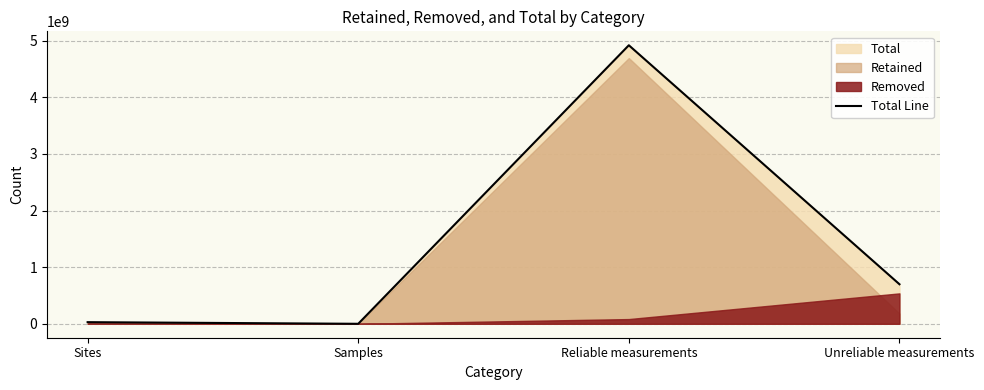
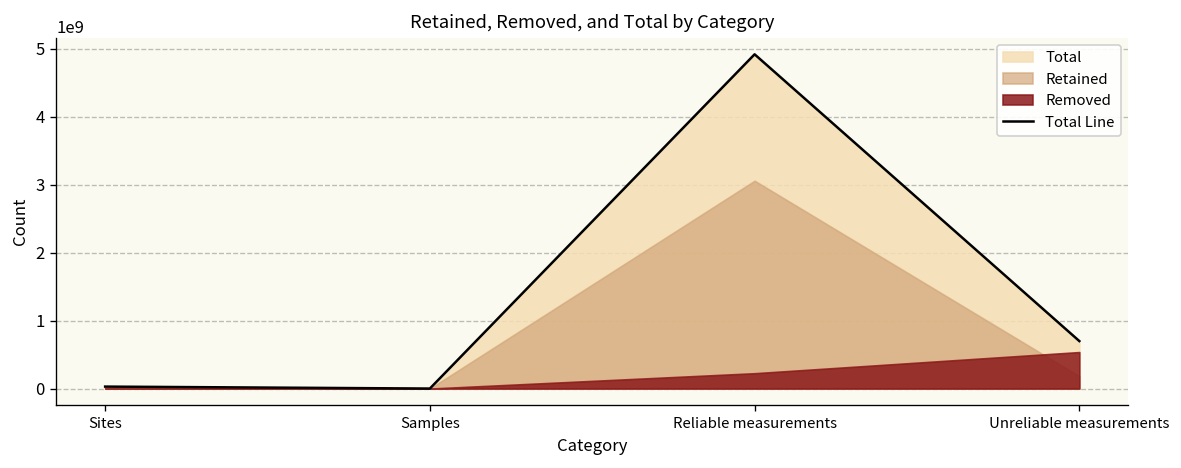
Retained, Reliable measurements: 4700000000 -> 3100000000
Removed, Reliable measurements: 100000000 -> 200000000
